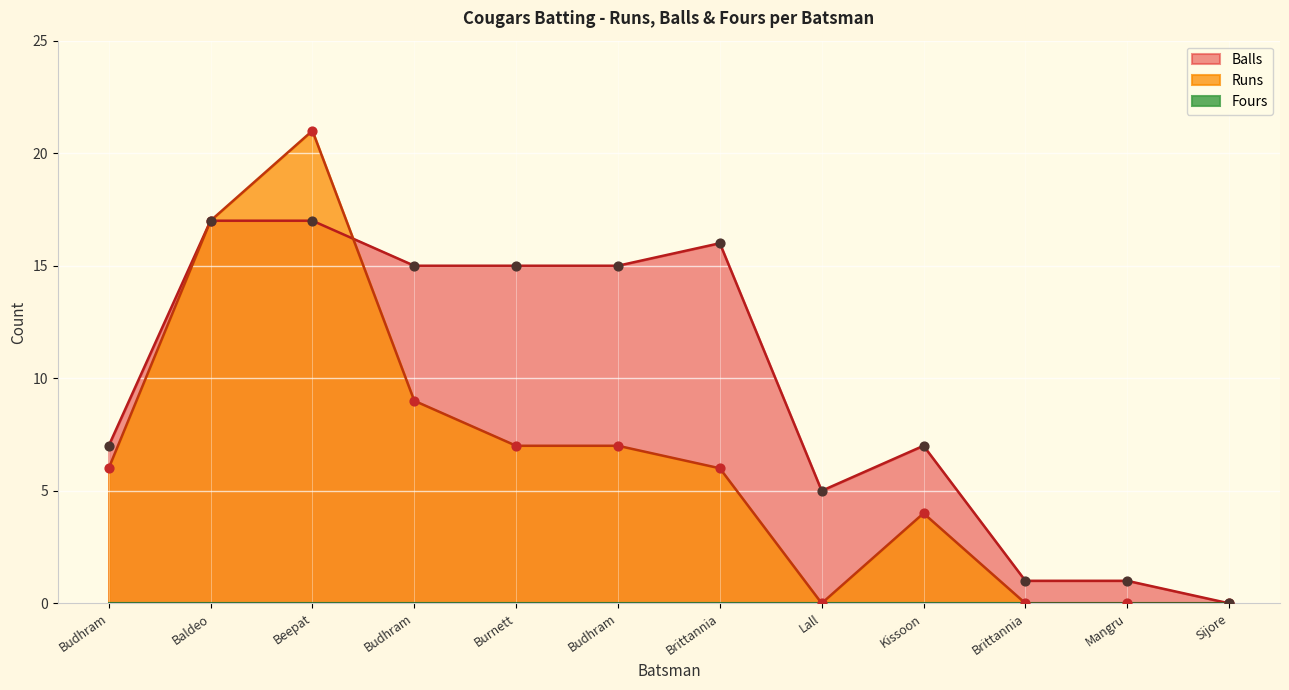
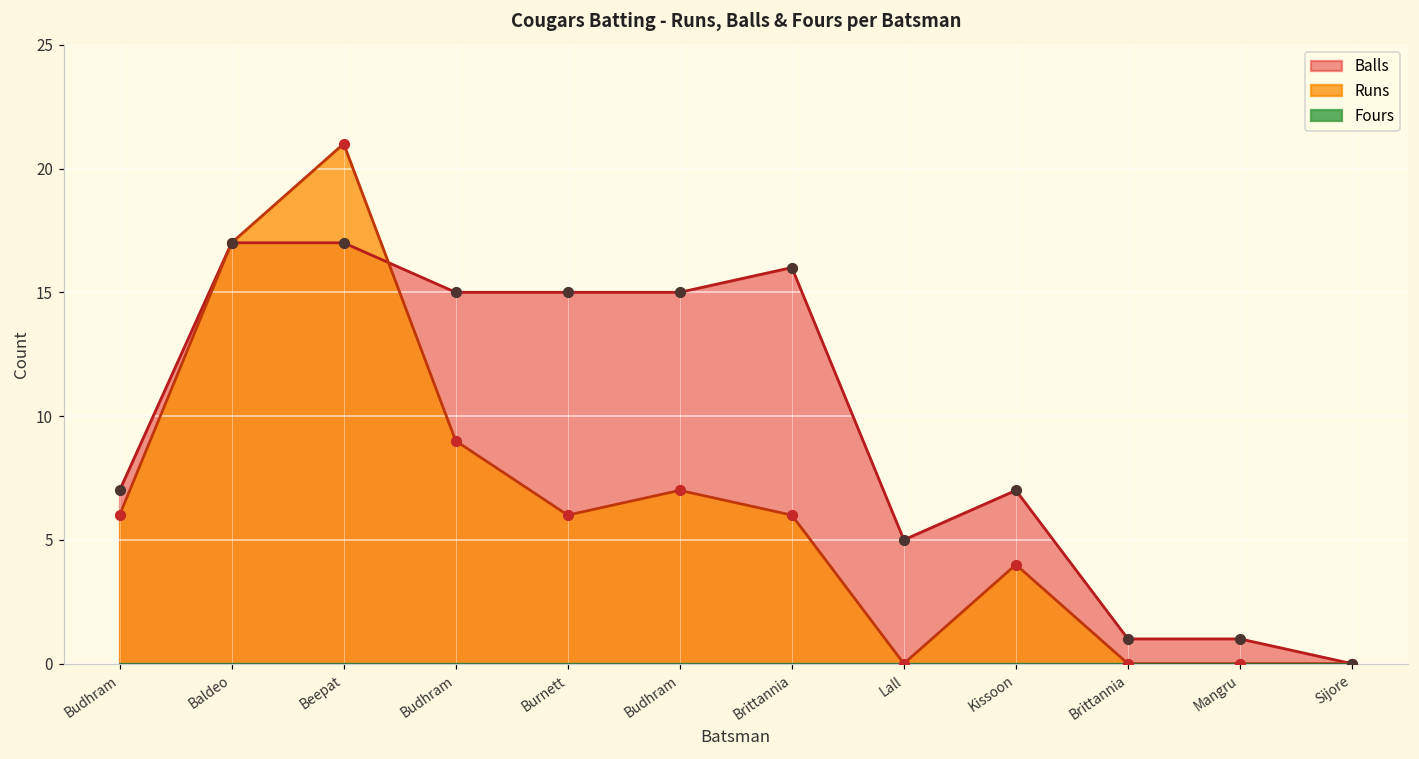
Runs, Burnett: 7 -> 6
